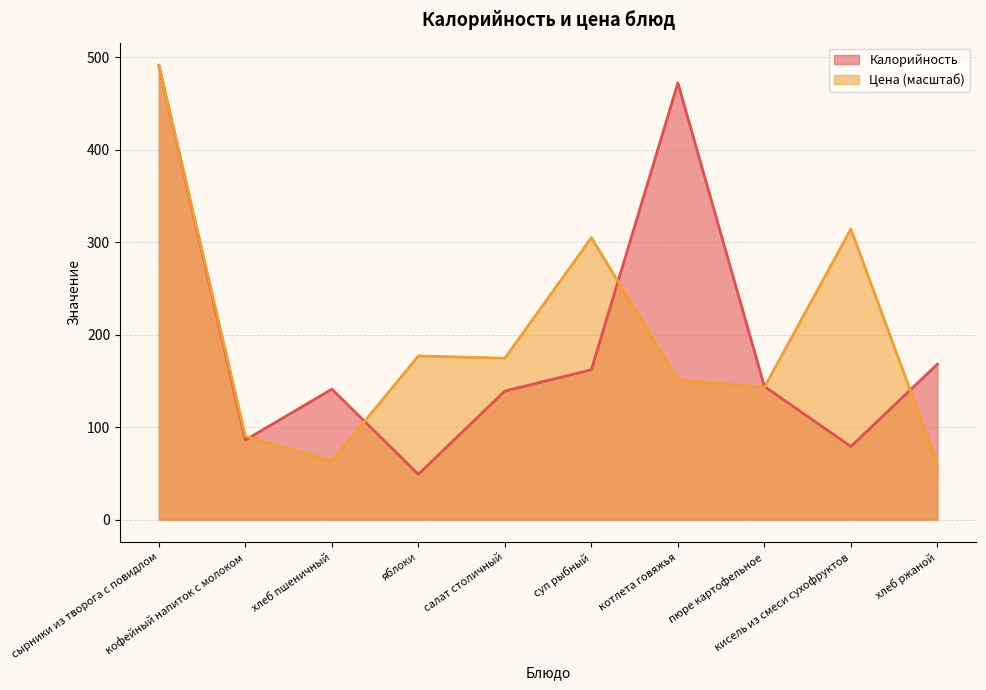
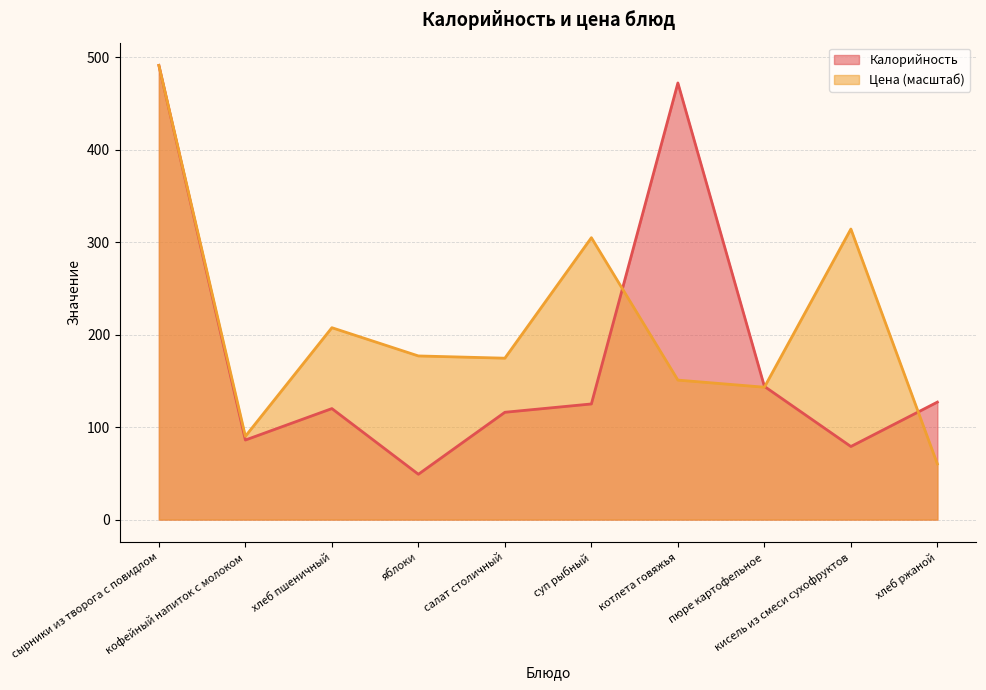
Калорийность, хлеб пшеничный: 140 -> 120
Цена (масштаб), хлеб пшеничный: 60 -> 210
Калорийность, салат столичный: 140 -> 120
Калорийность, суп рыбный: 160 -> 130
Калорийность, хлеб ржаной: 170 -> 130
